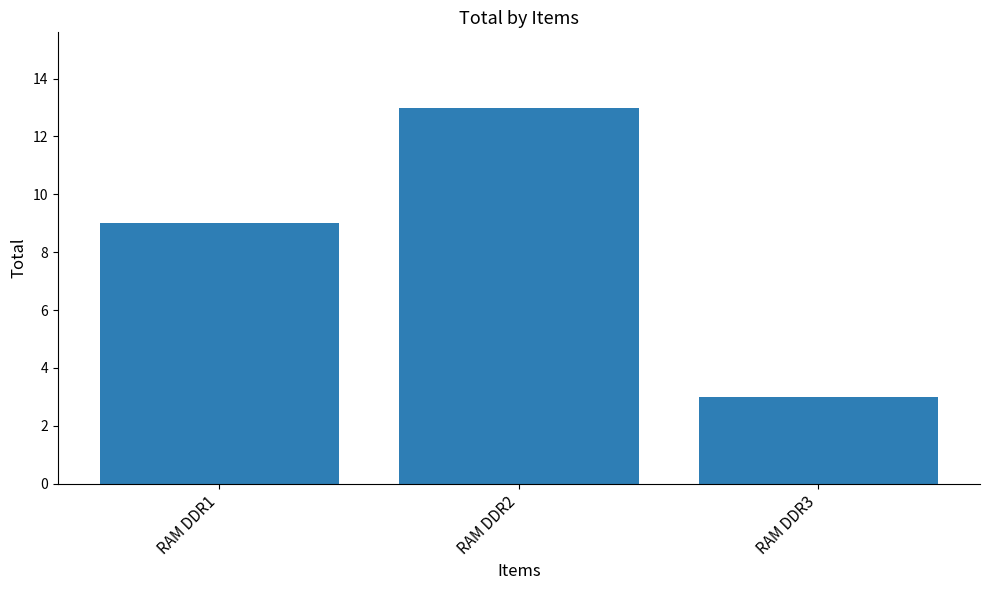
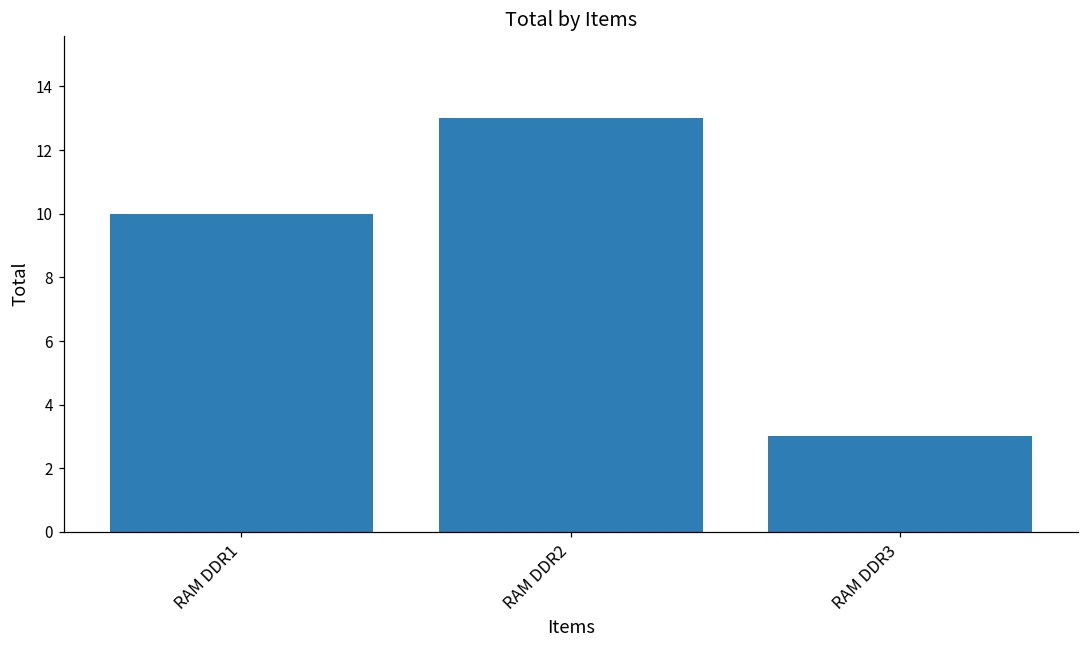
RAM DDR1: 9 -> 10
